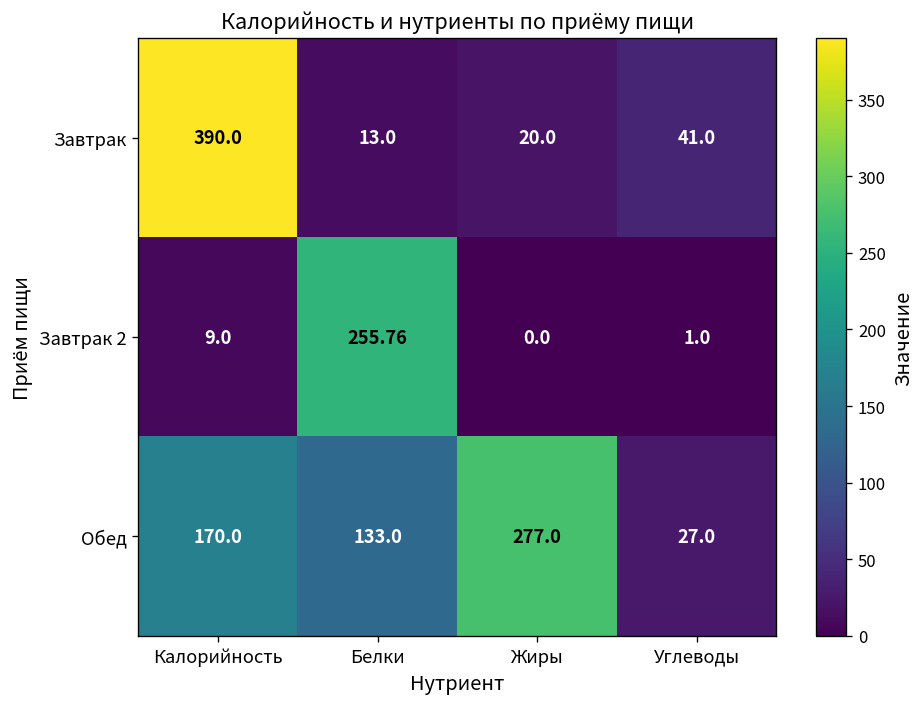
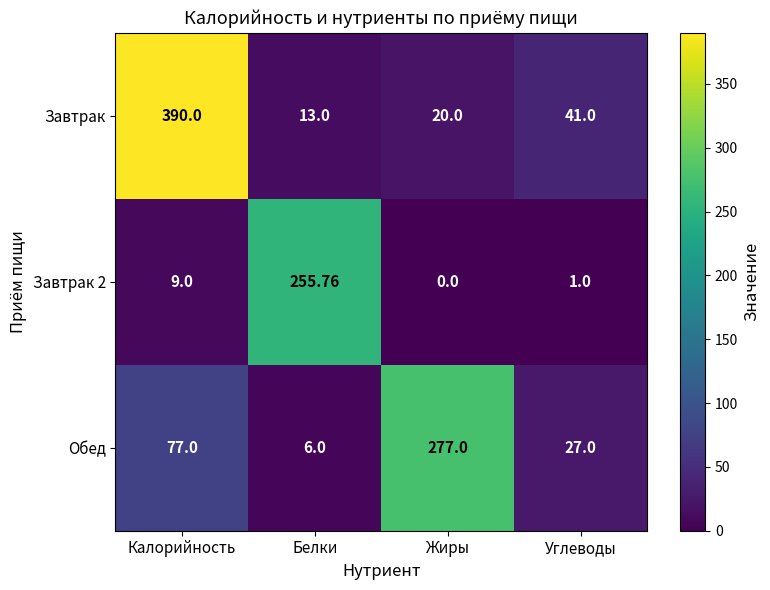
Обед, Калорийность: 170.0 -> 77.0
Обед, Белки: 133.0 -> 6.0
